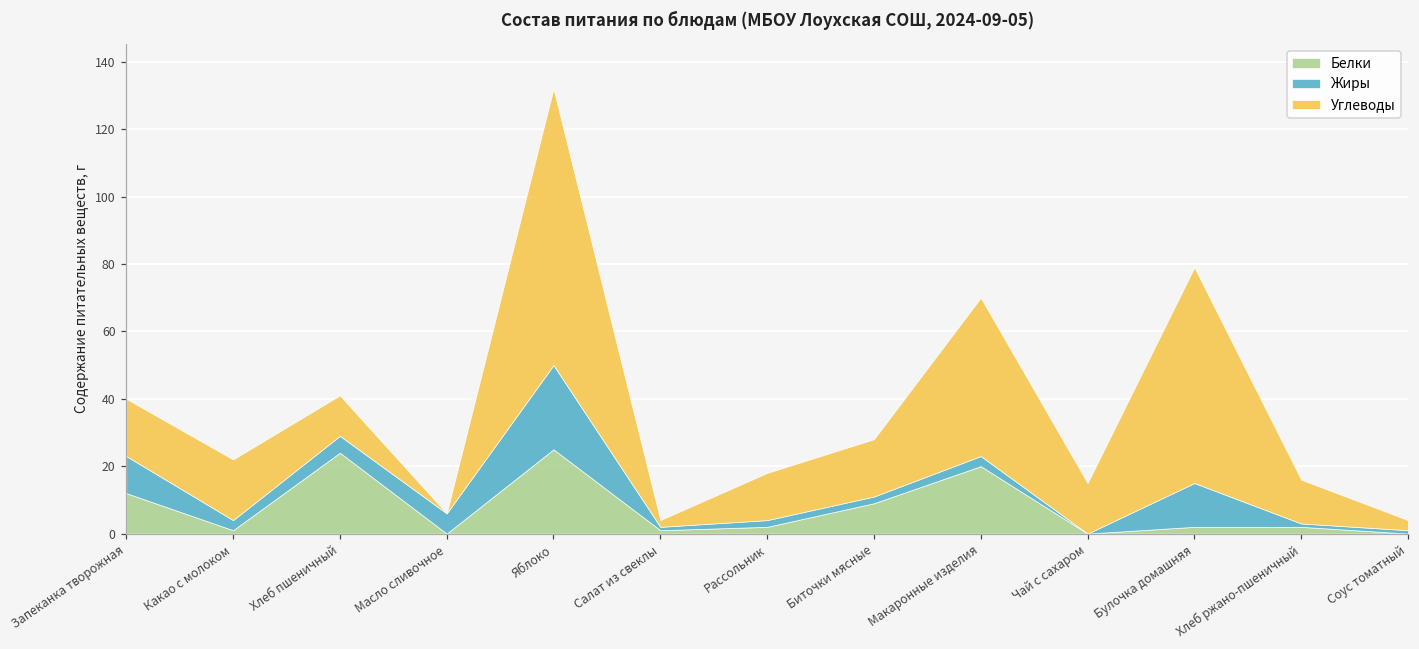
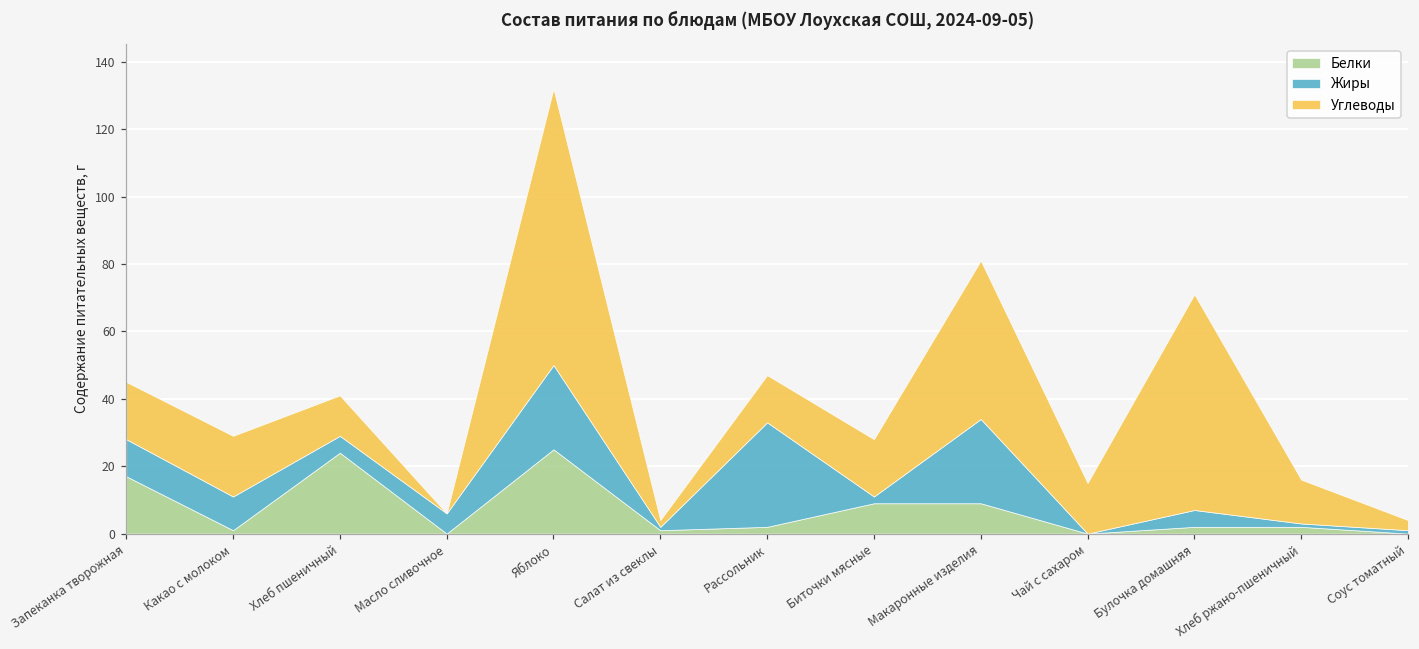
Белки, Запеканка творожная: 12 -> 17
Жиры, Какао с молоком: 3 -> 10
Жиры, Рассольник: 2 -> 31
Белки, Макаронные изделия: 20 -> 9
Жиры, Макаронные изделия: 3 -> 25
Жиры, Булочка домашняя: 13 -> 5
